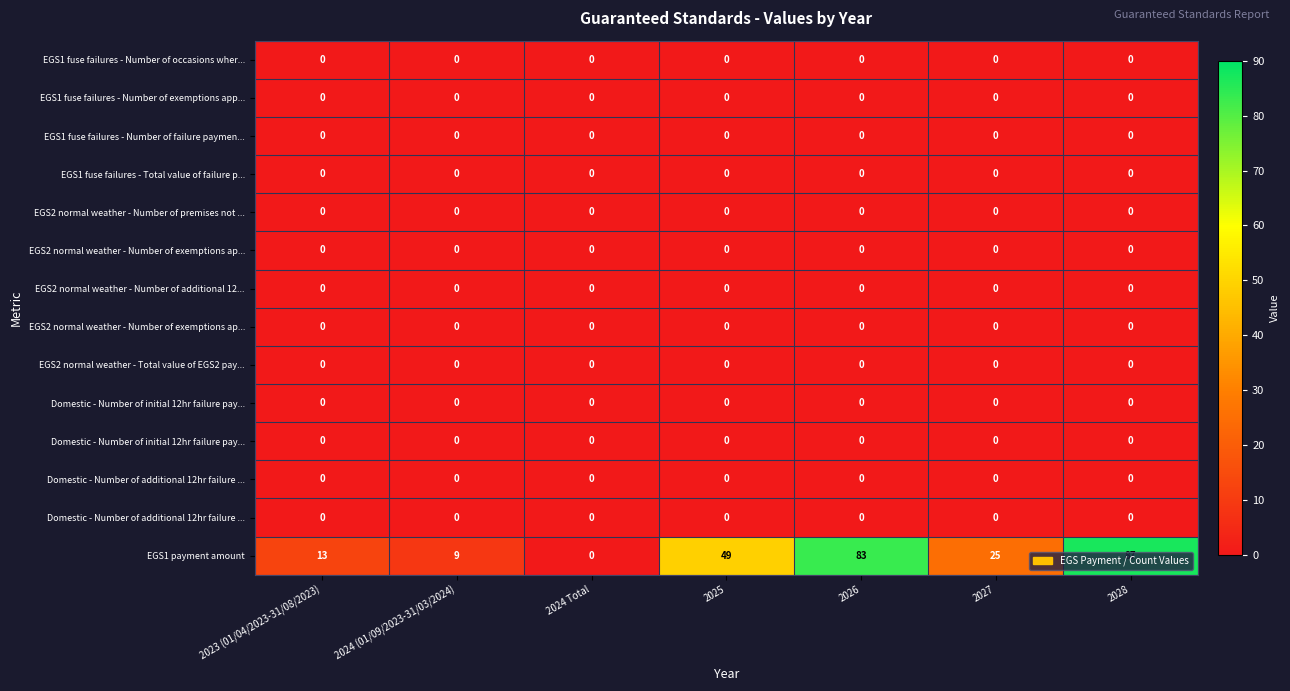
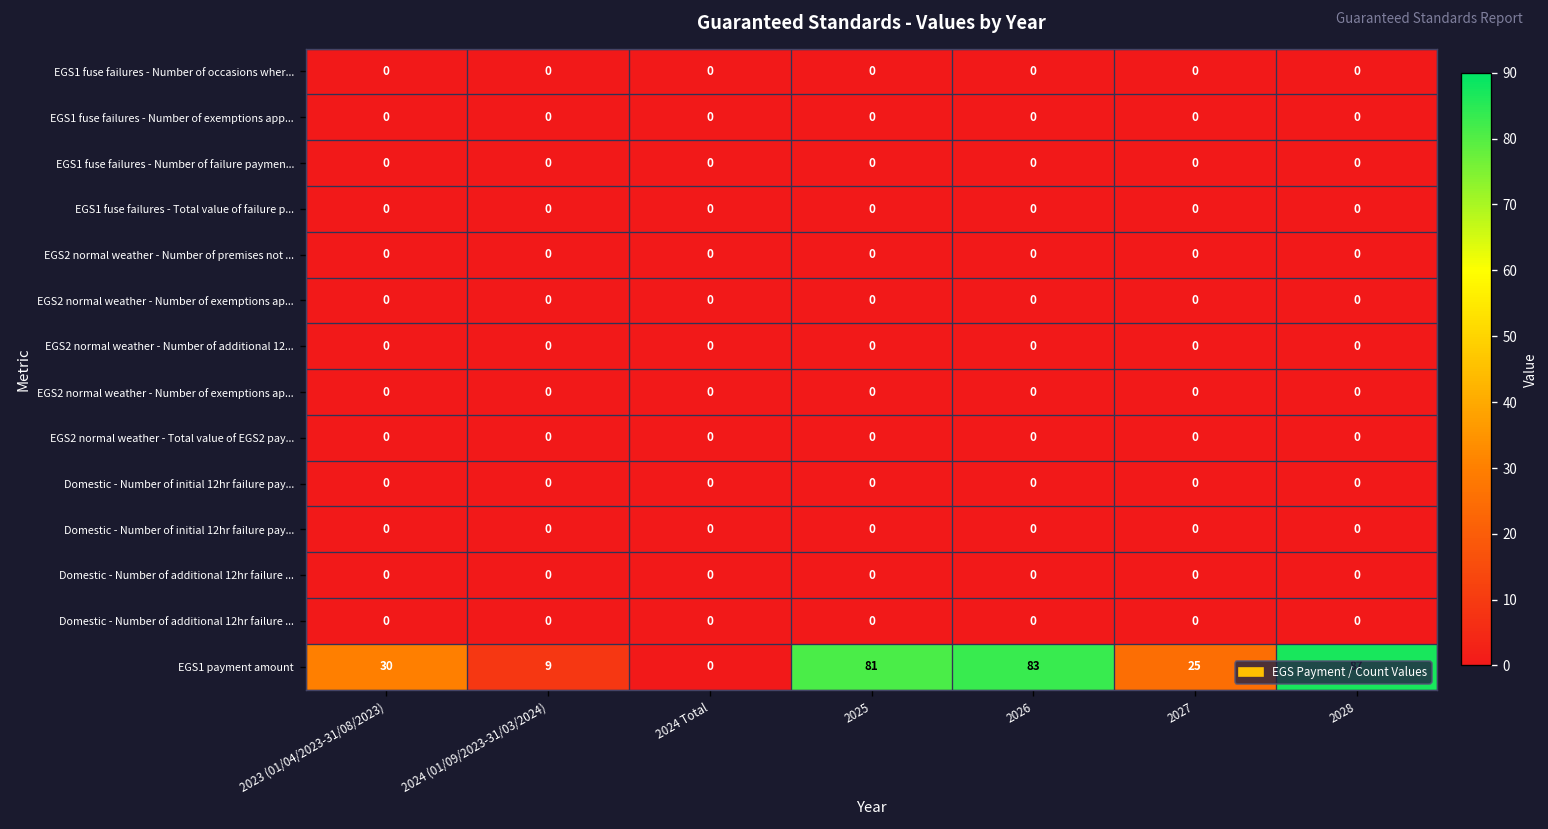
EGS1 payment amount, 2023 (01/04/2023-31/08/2023): 13 -> 30
EGS1 payment amount, 2025: 49 -> 81
